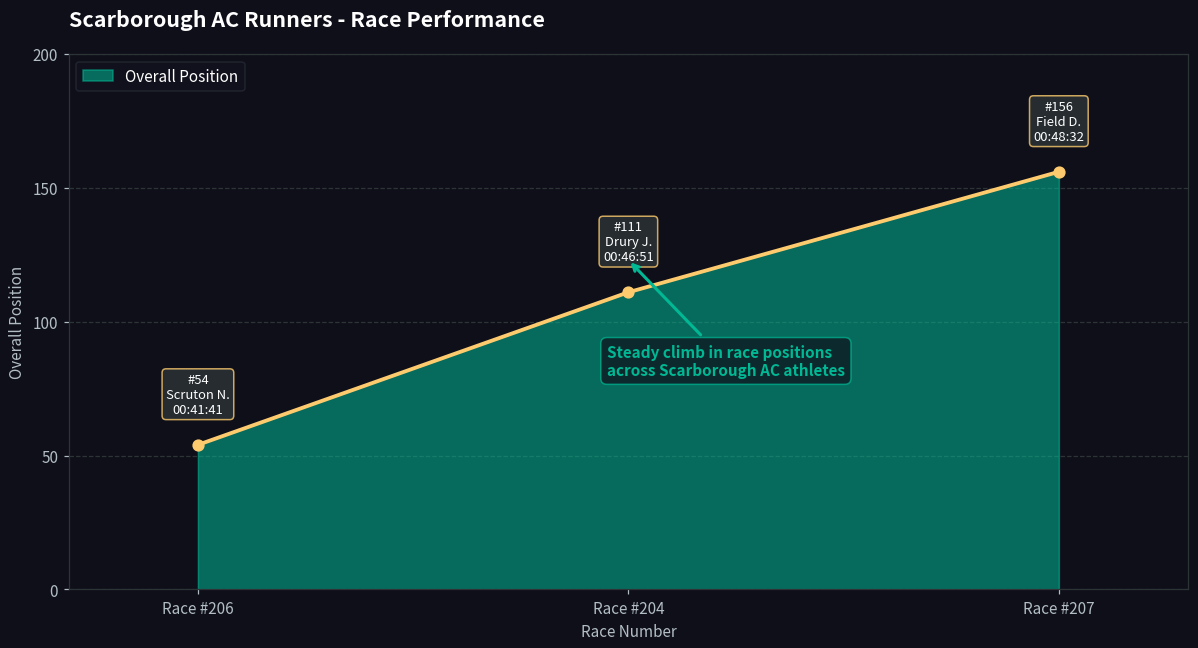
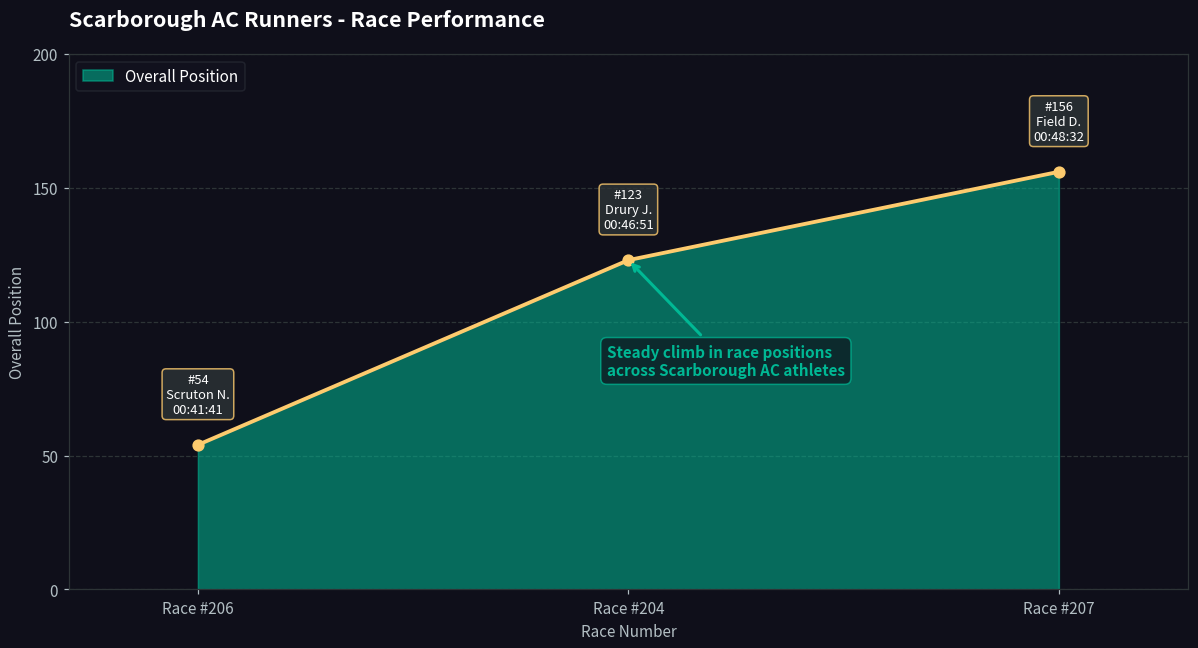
Race #204: 111 -> 123
